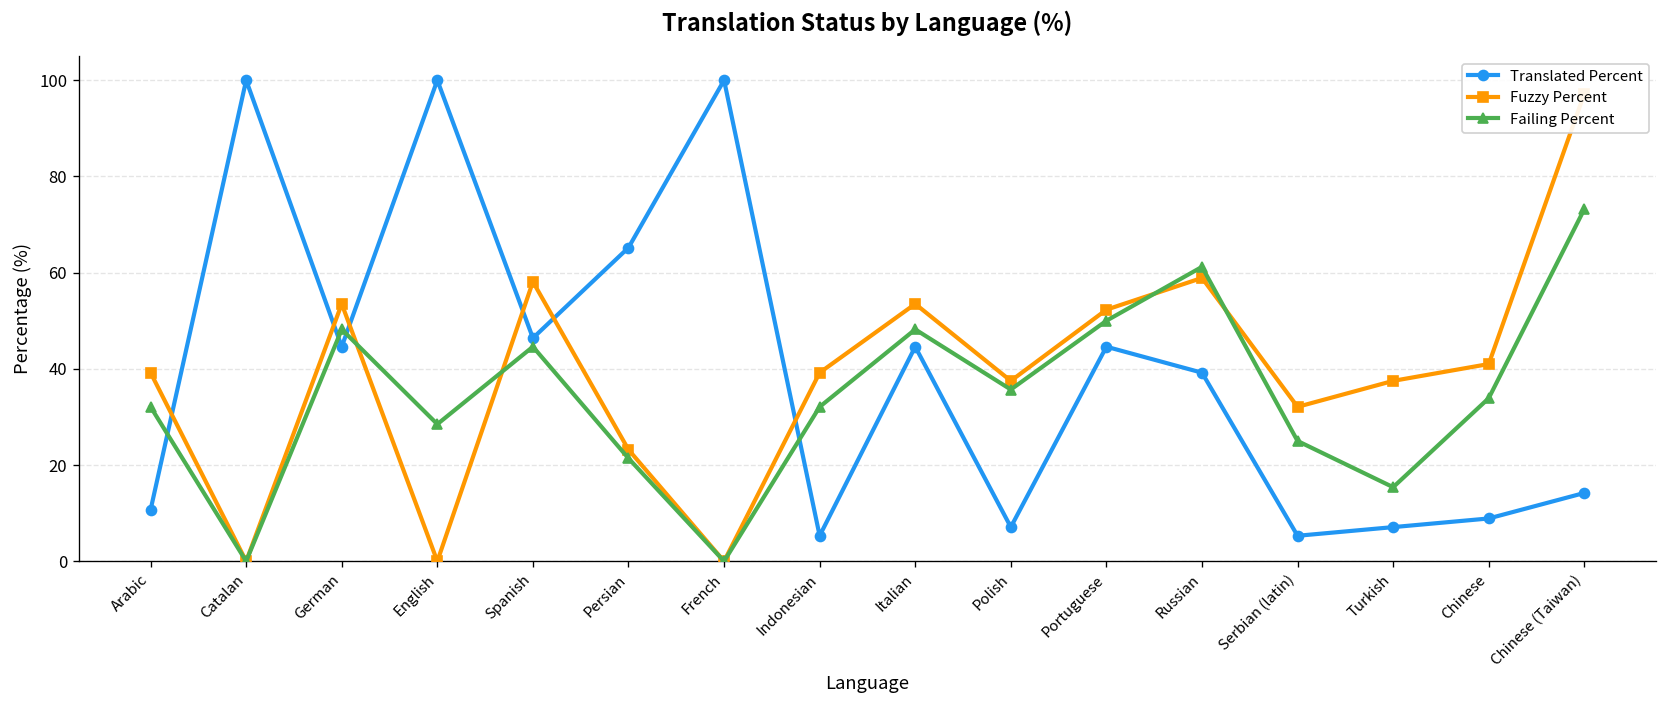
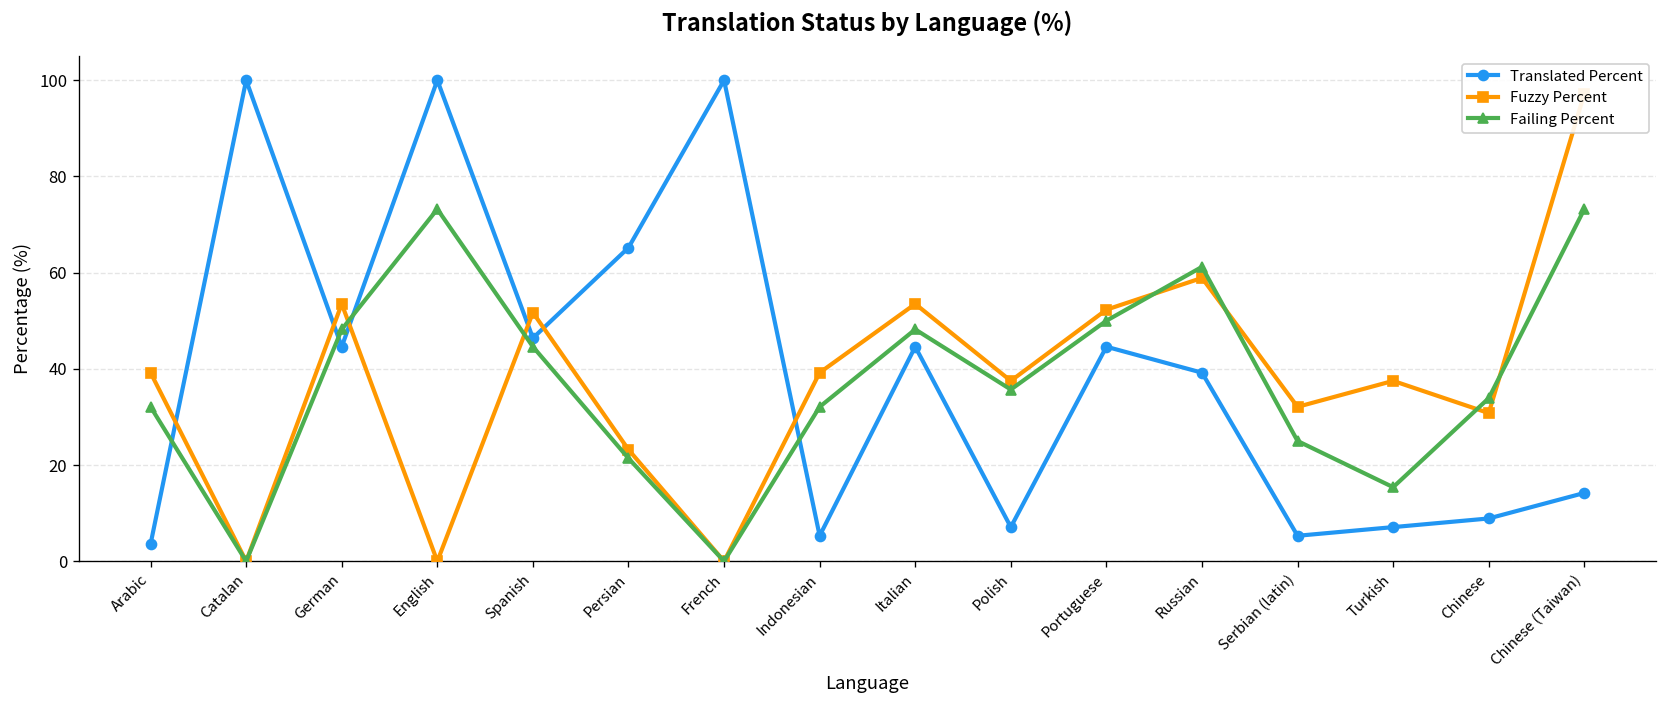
Translated Percent, Arabic: 11 -> 4
Failing Percent, English: 29 -> 73
Fuzzy Percent, Spanish: 58 -> 52
Fuzzy Percent, Chinese: 41 -> 31
